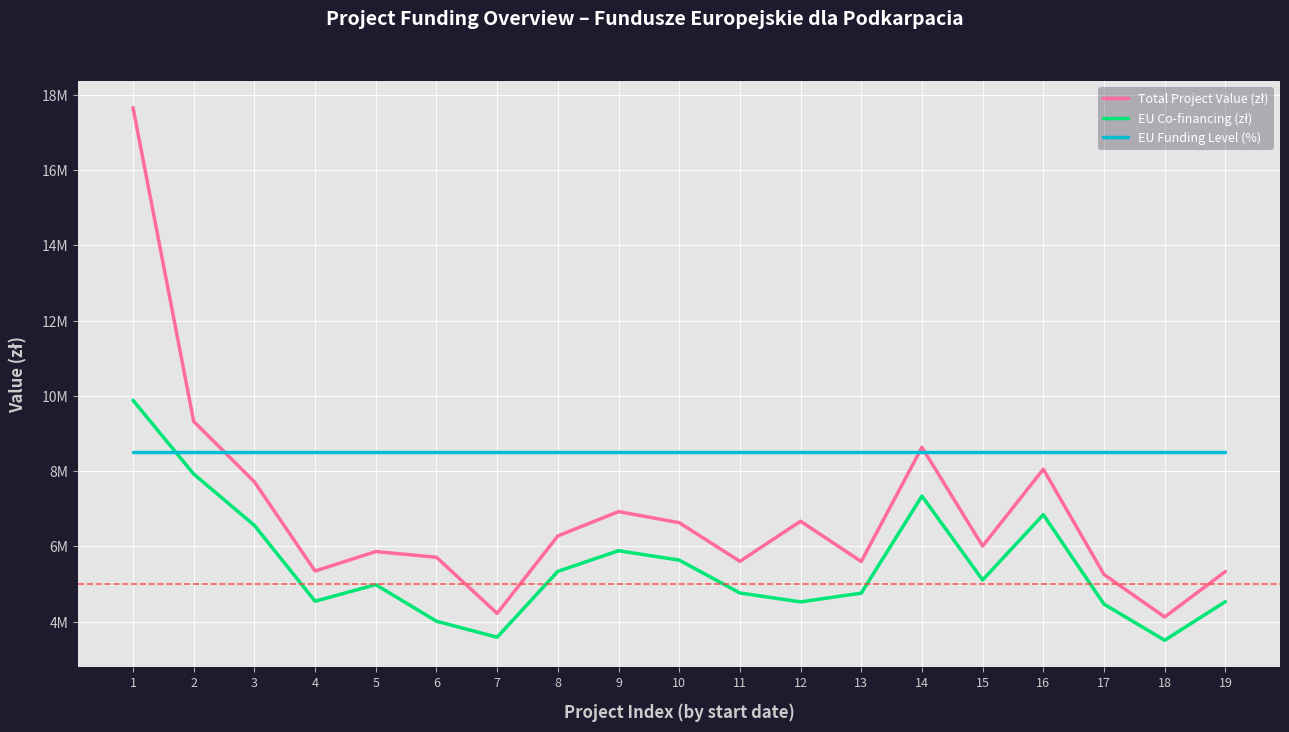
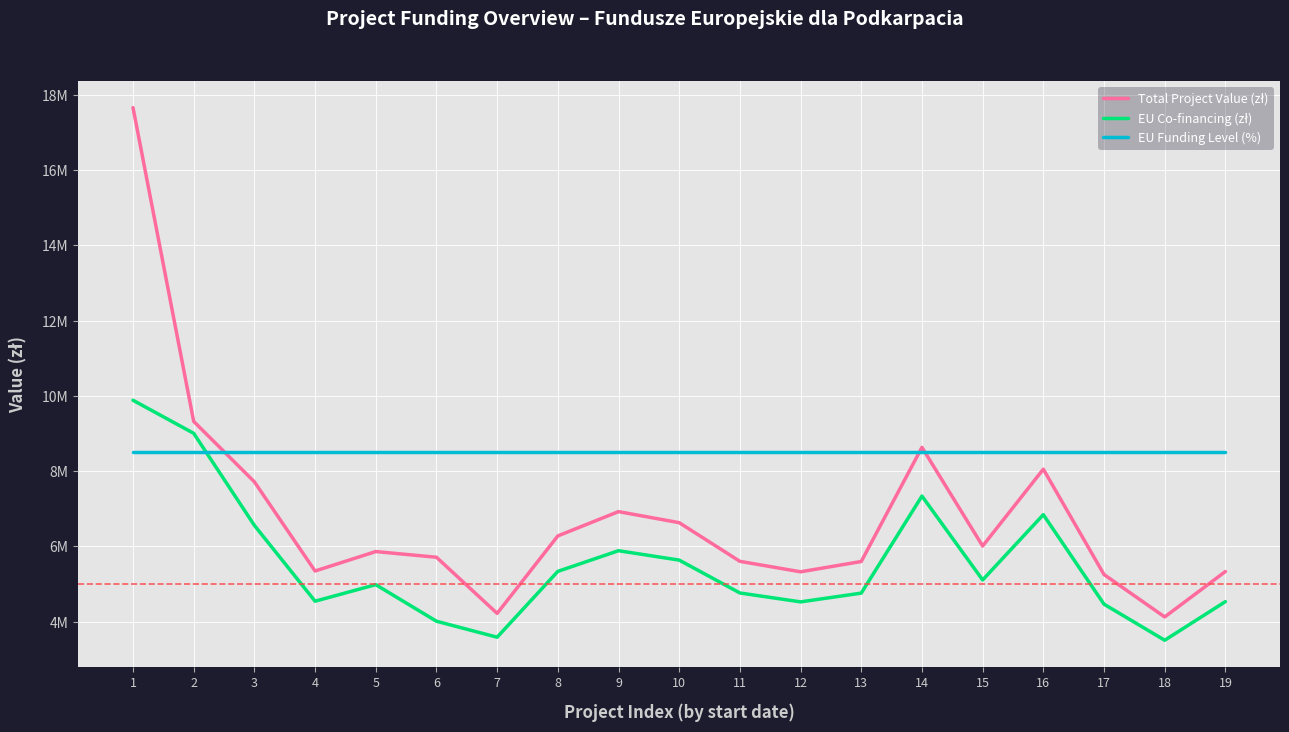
EU Co-financing (zł), 2: 7900000 -> 9000000
Total Project Value (zł), 12: 6700000 -> 5300000
